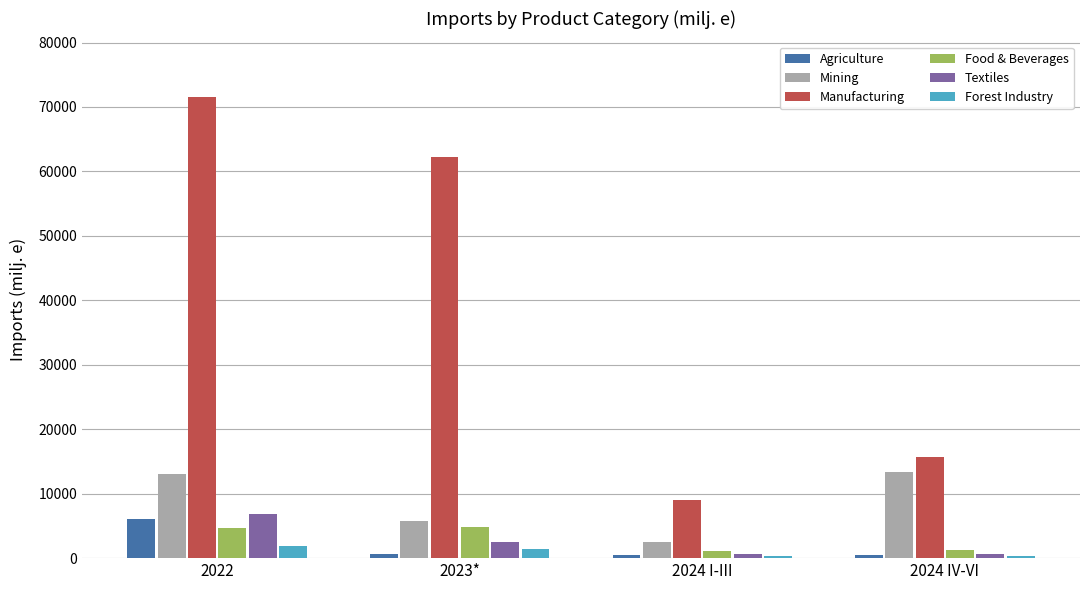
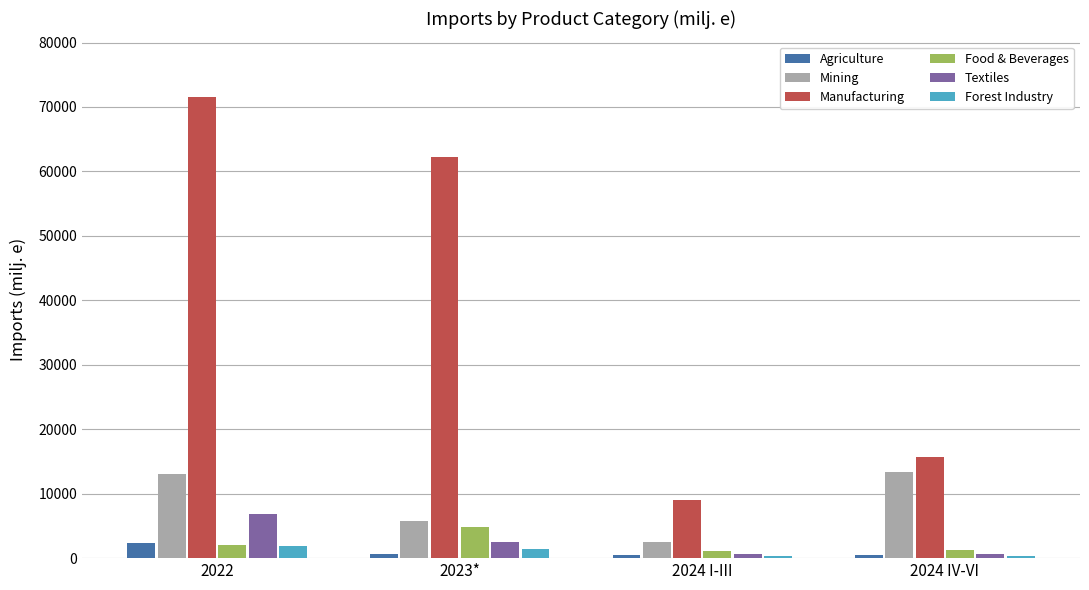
Agriculture, 2022: 6000 -> 2000
Food & Beverages, 2022: 5000 -> 2000
